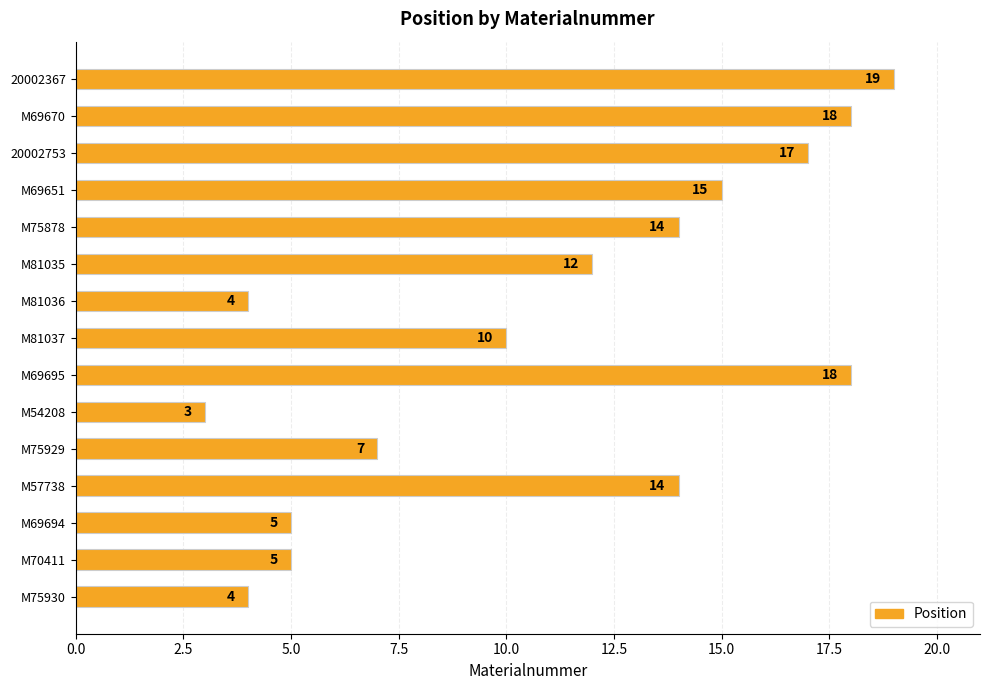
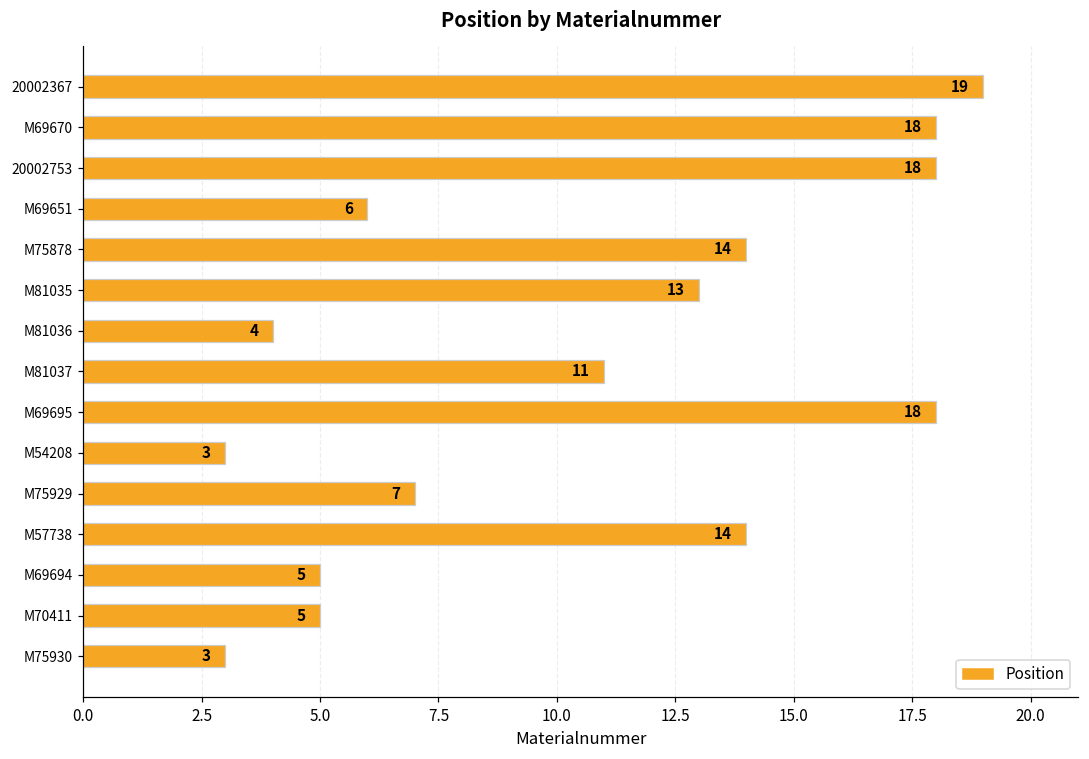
20002753: 17 -> 18
M69651: 15 -> 6
M81035: 12 -> 13
M81037: 10 -> 11
M75930: 4 -> 3
